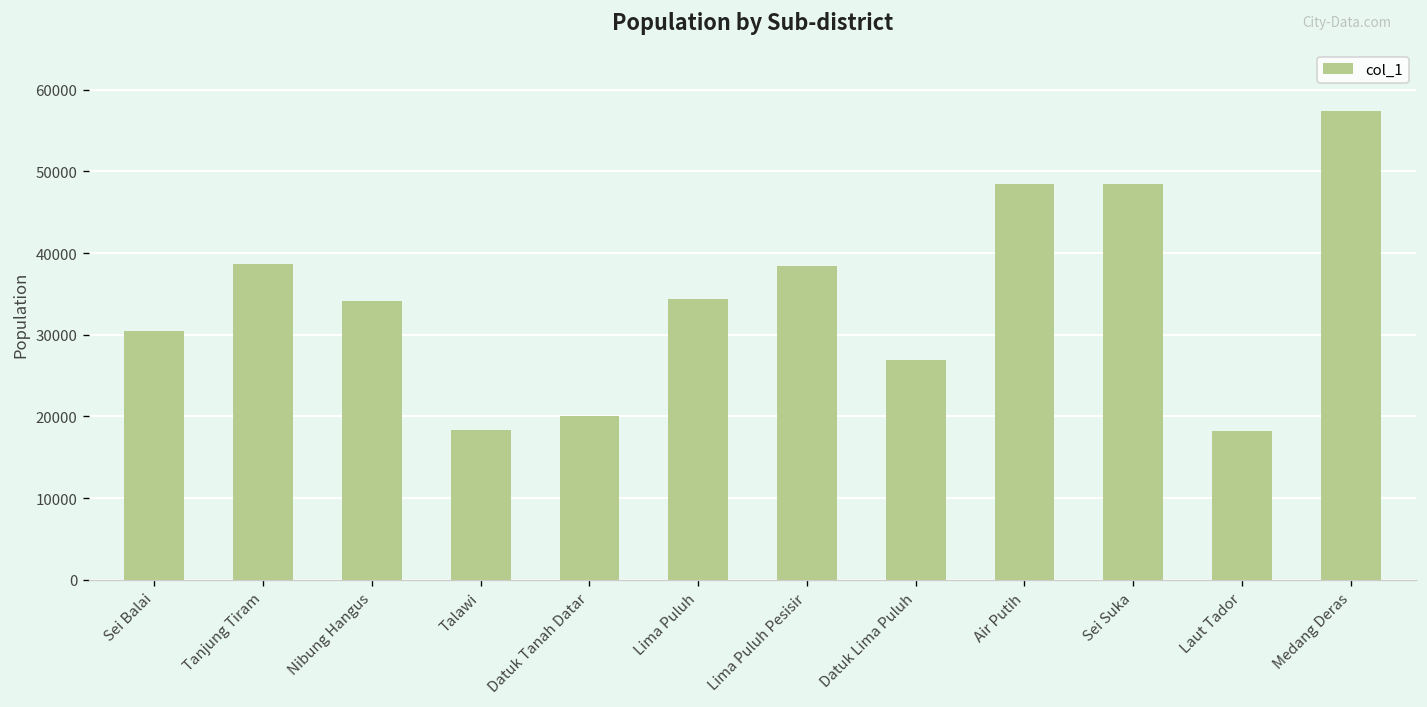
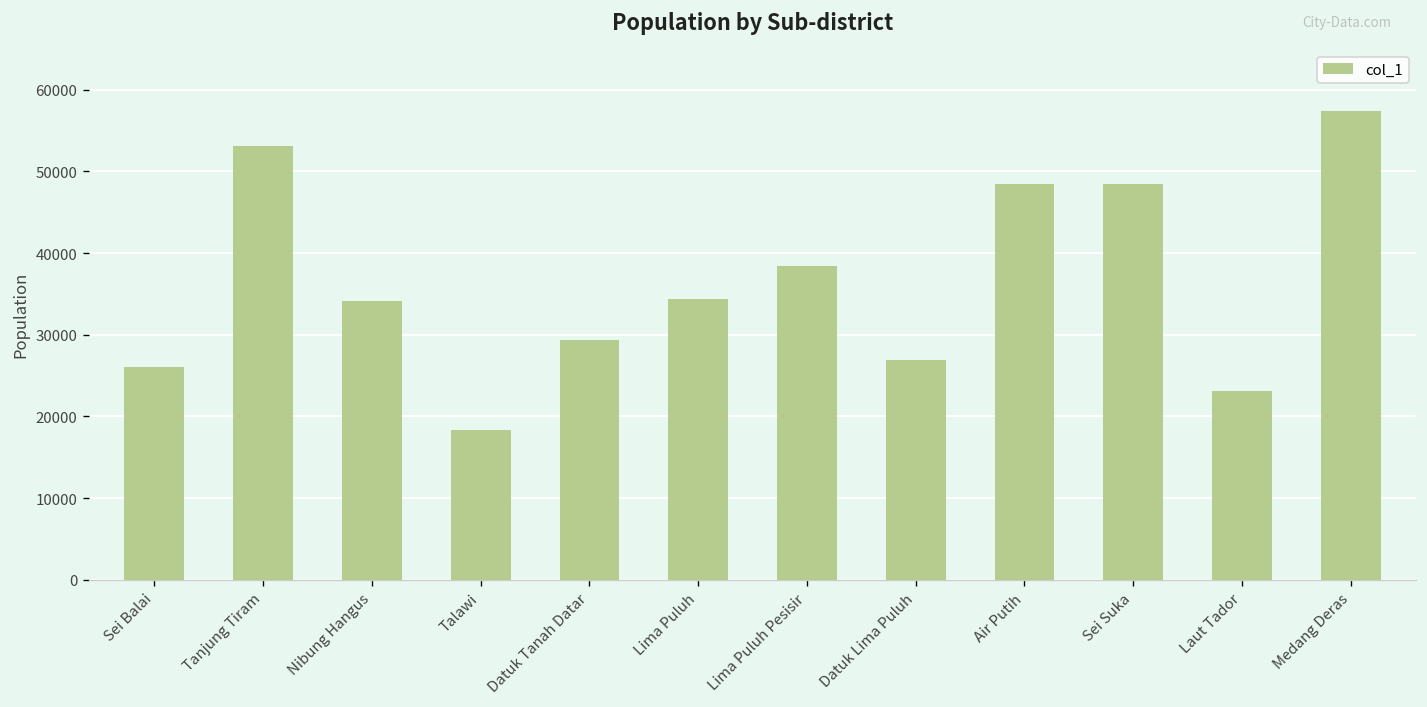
Sei Balai: 30000 -> 26000
Tanjung Tiram: 39000 -> 53000
Datuk Tanah Datar: 20000 -> 29000
Laut Tador: 18000 -> 23000
